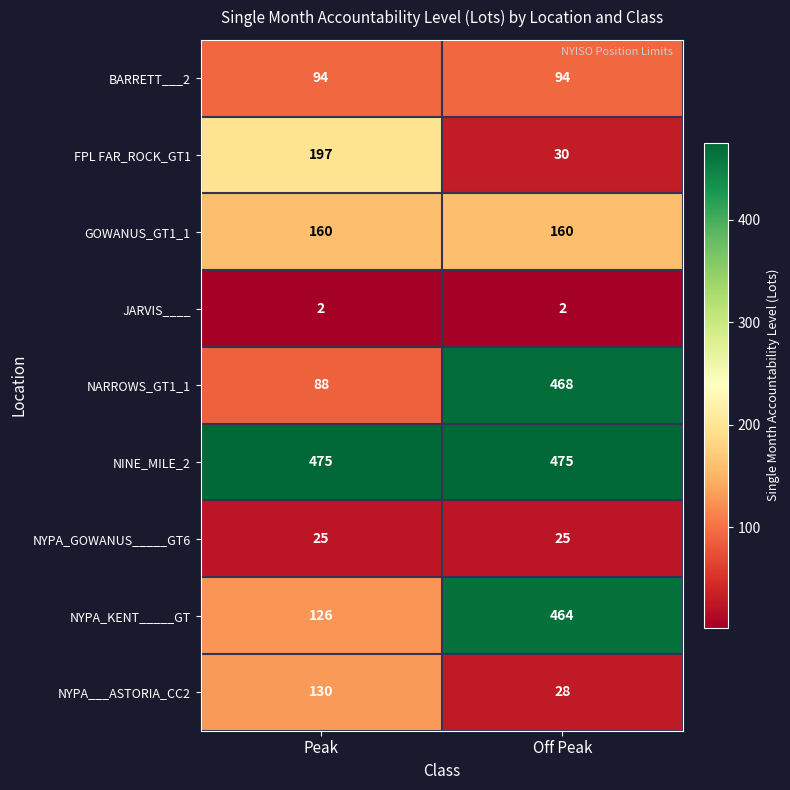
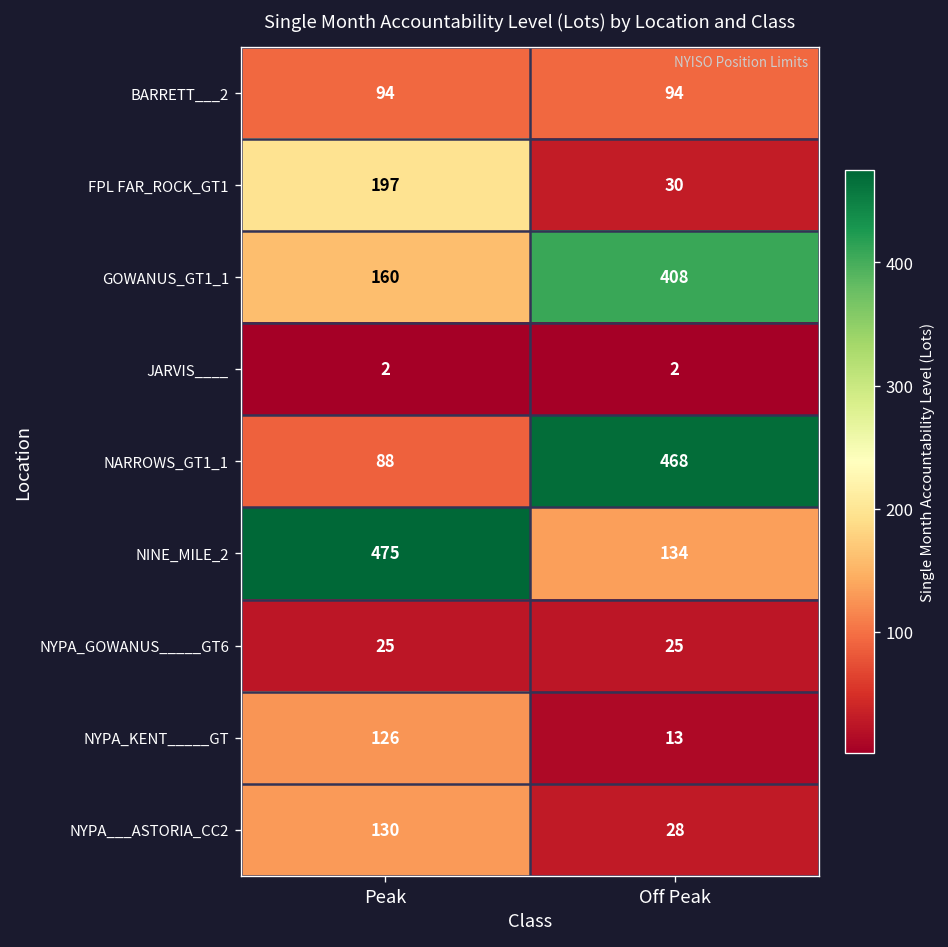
GOWANUS_GT1_1, Off Peak: 160 -> 408
NINE_MILE_2, Off Peak: 475 -> 134
NYPA_KENT_____GT, Off Peak: 464 -> 13
